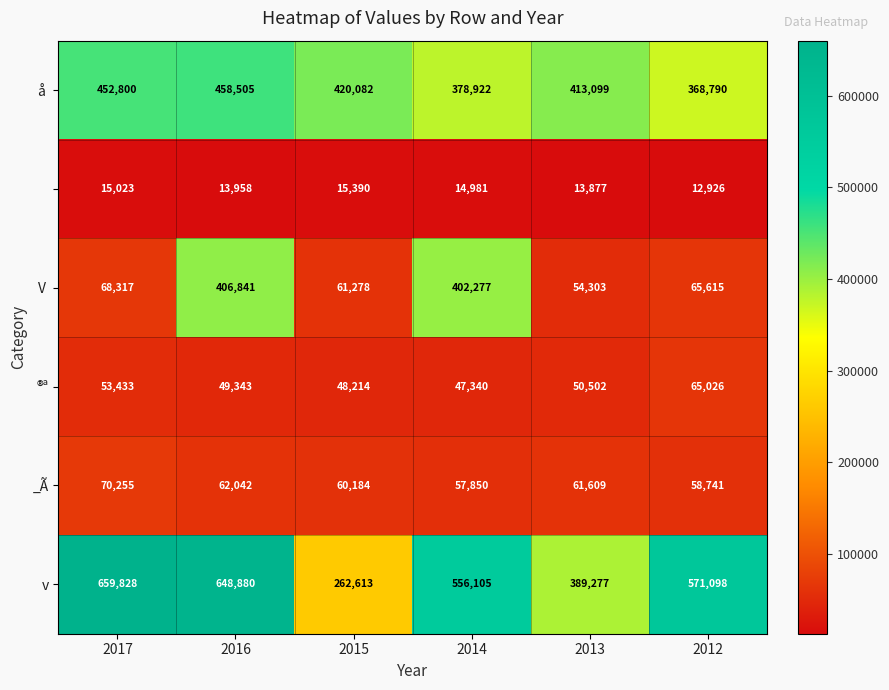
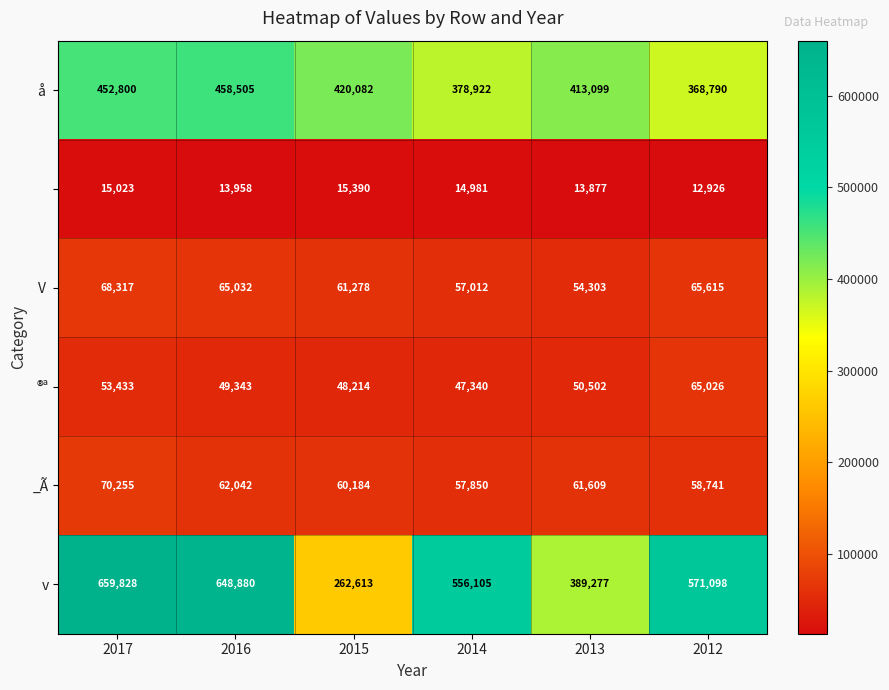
V, 2016: 406,841 -> 65,032
V, 2014: 402,277 -> 57,012
